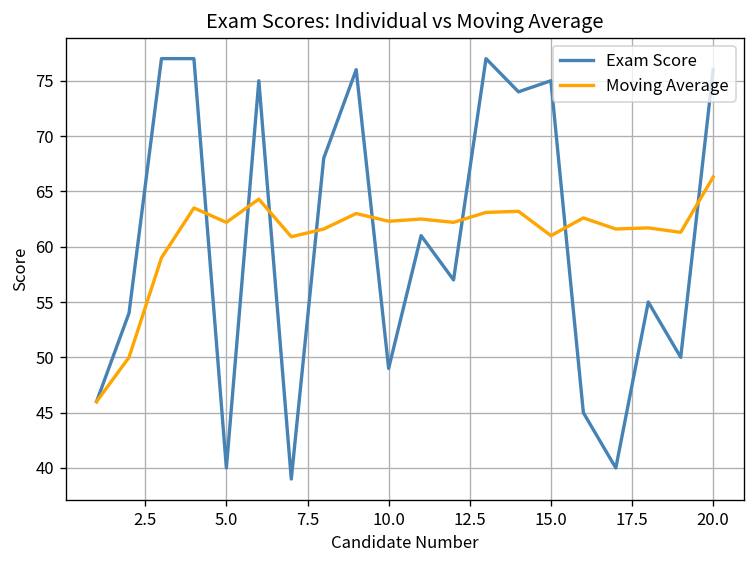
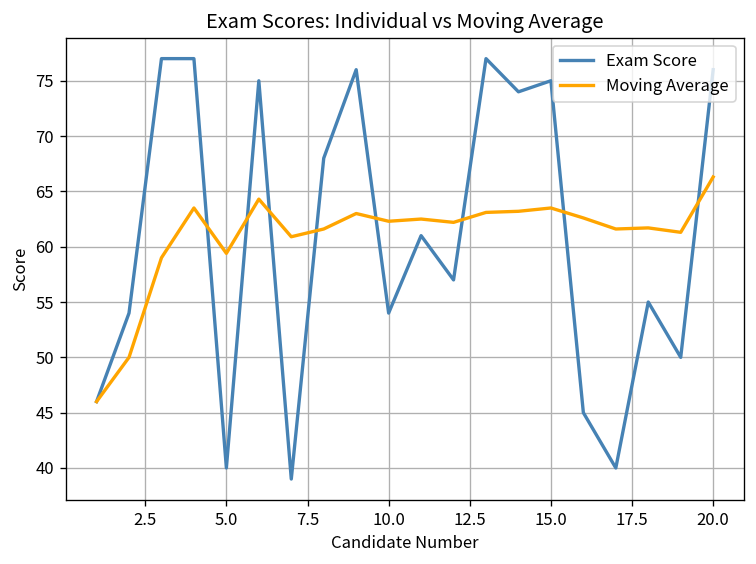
Moving Average, 5.0: 62 -> 59
Exam Score, 10.0: 49 -> 54
Moving Average, 15.0: 61 -> 64
